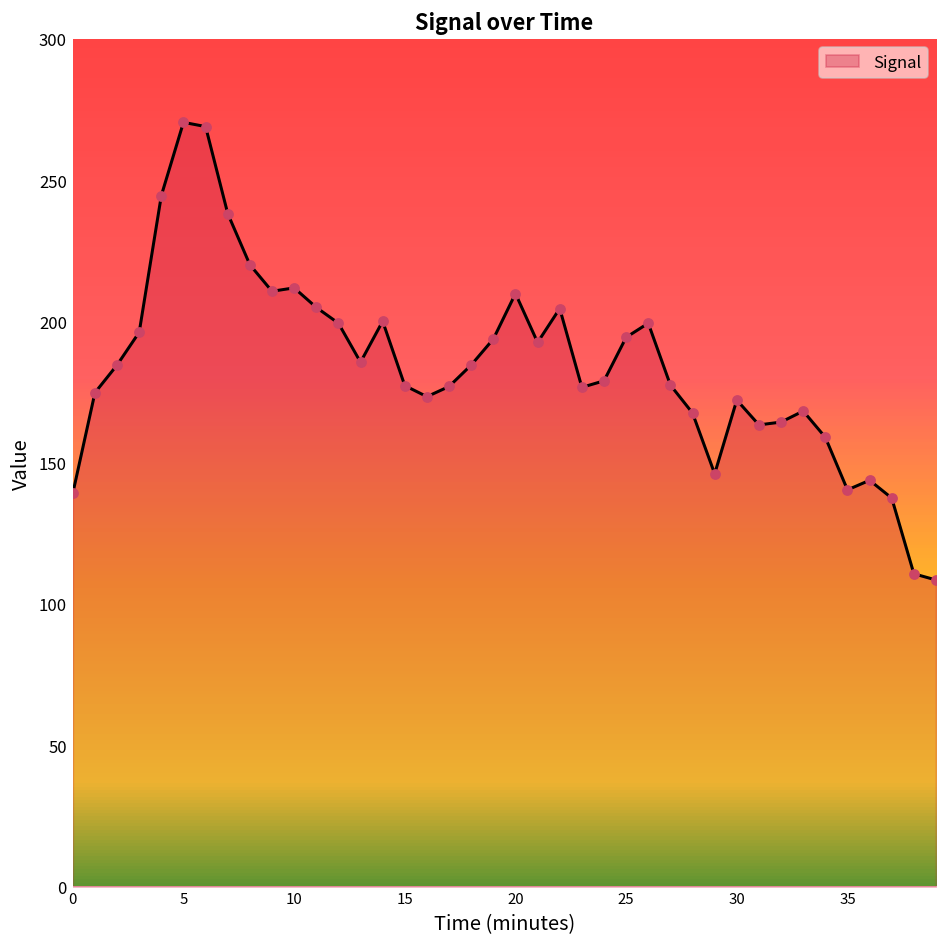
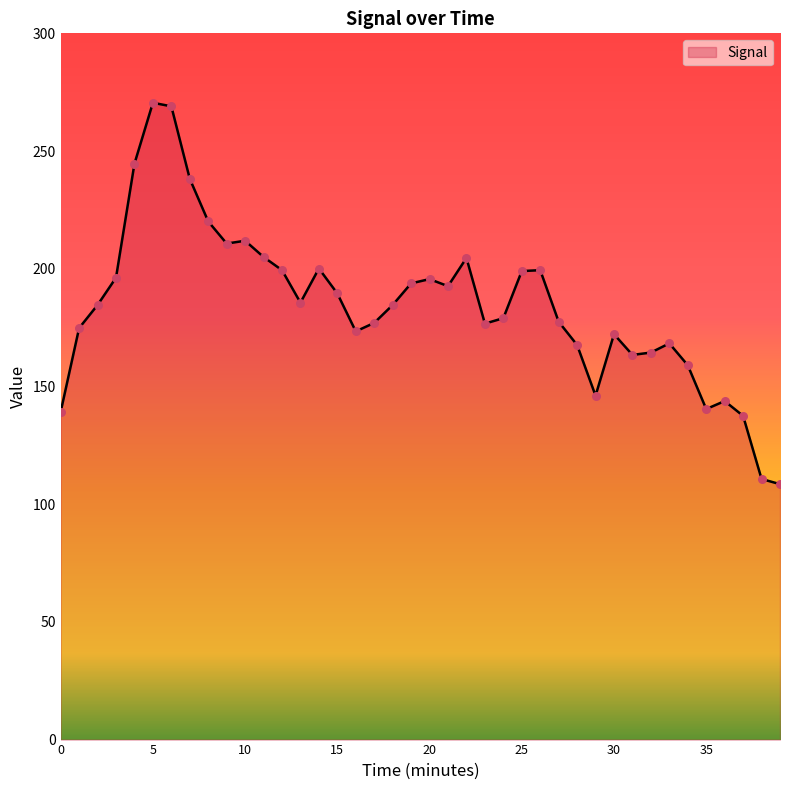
15: 177 -> 190
20: 210 -> 196
25: 194 -> 199
